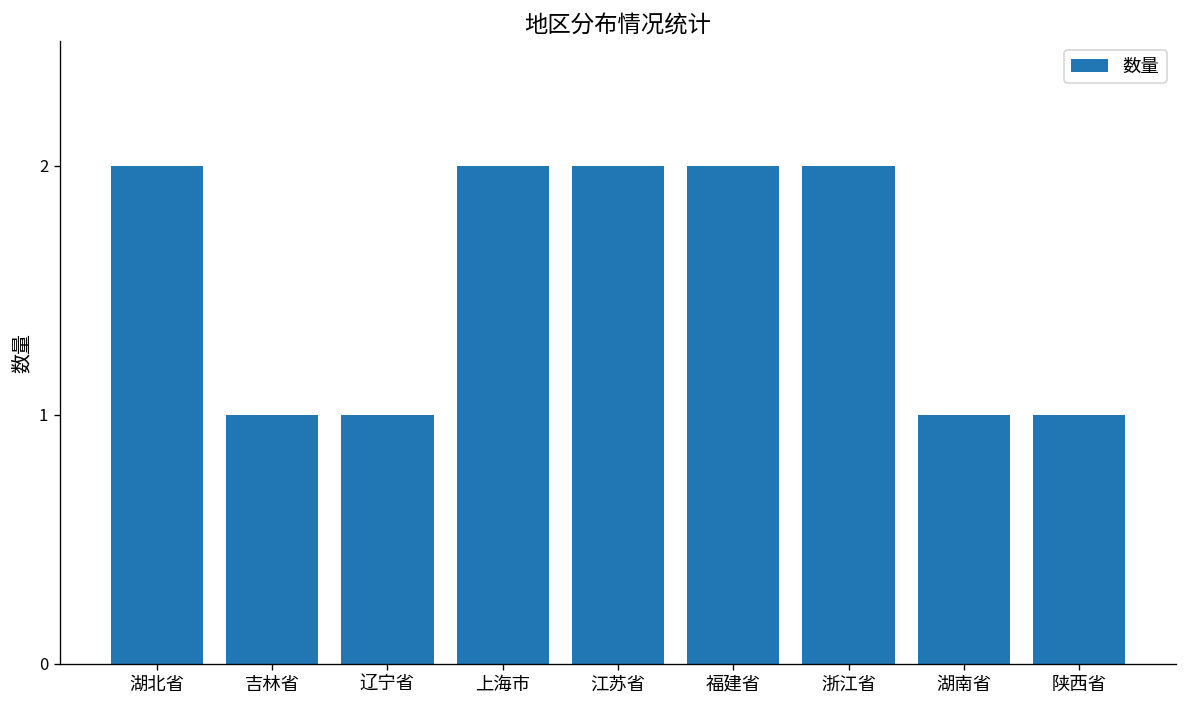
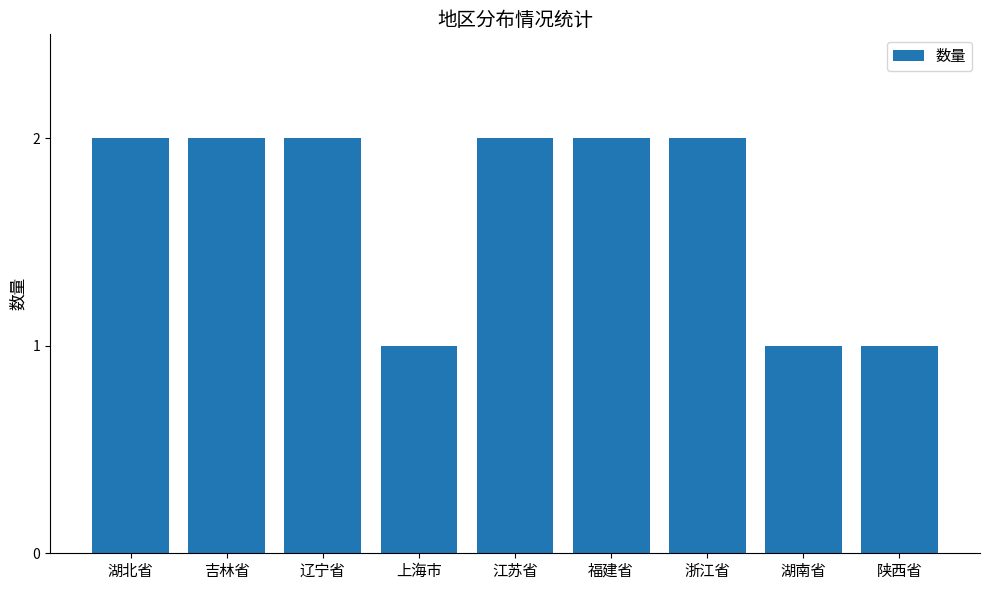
吉林省: 1 -> 2
辽宁省: 1 -> 2
上海市: 2 -> 1
